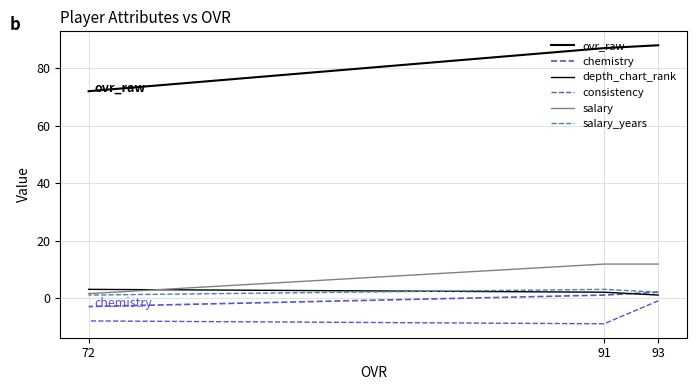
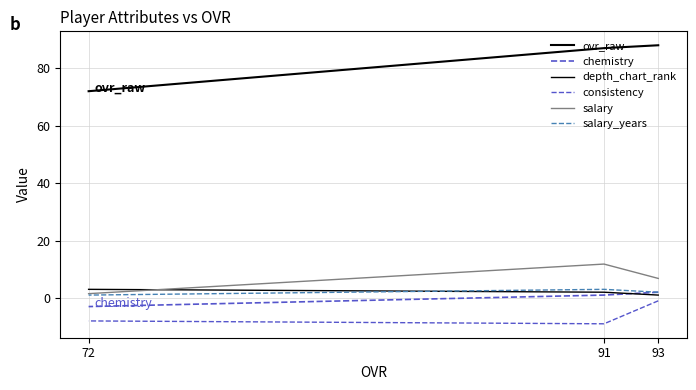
salary, 93: 12 -> 7
